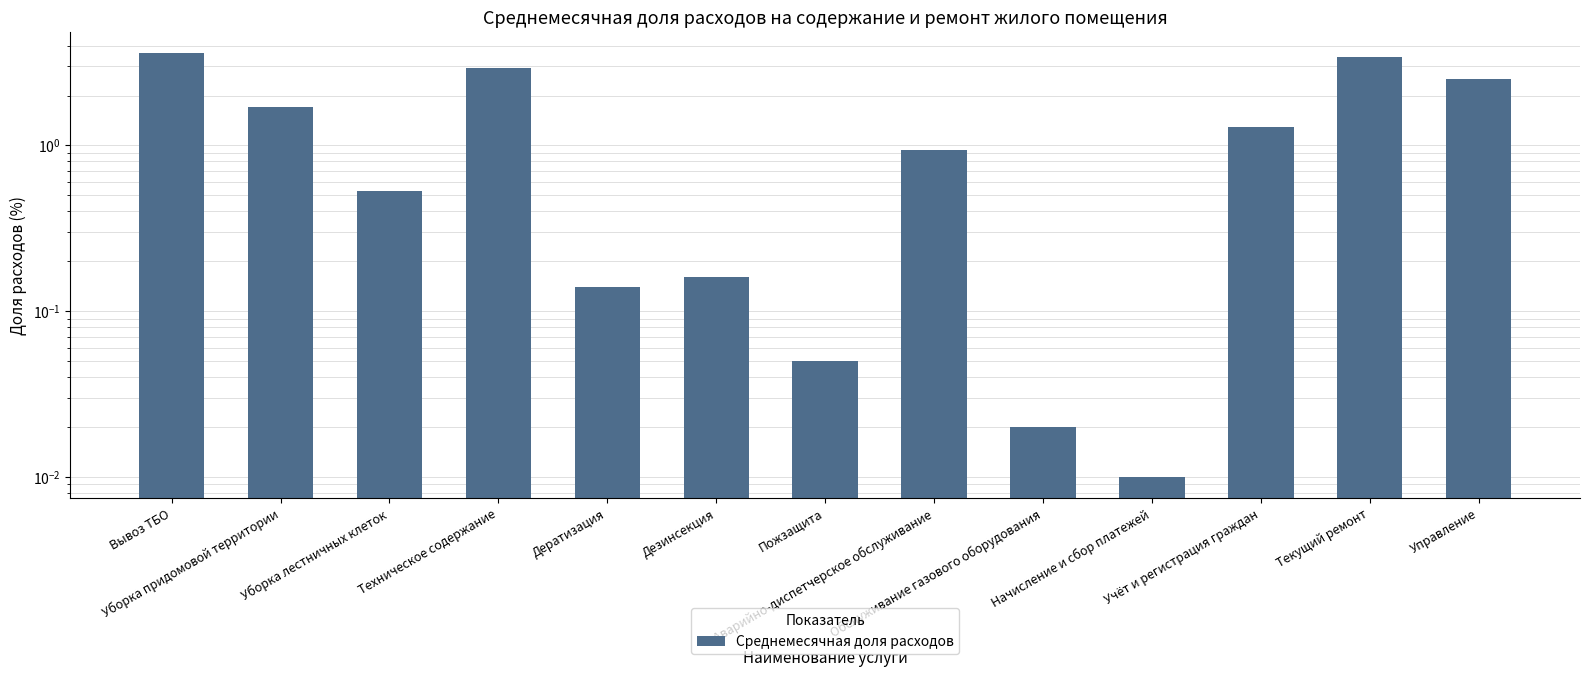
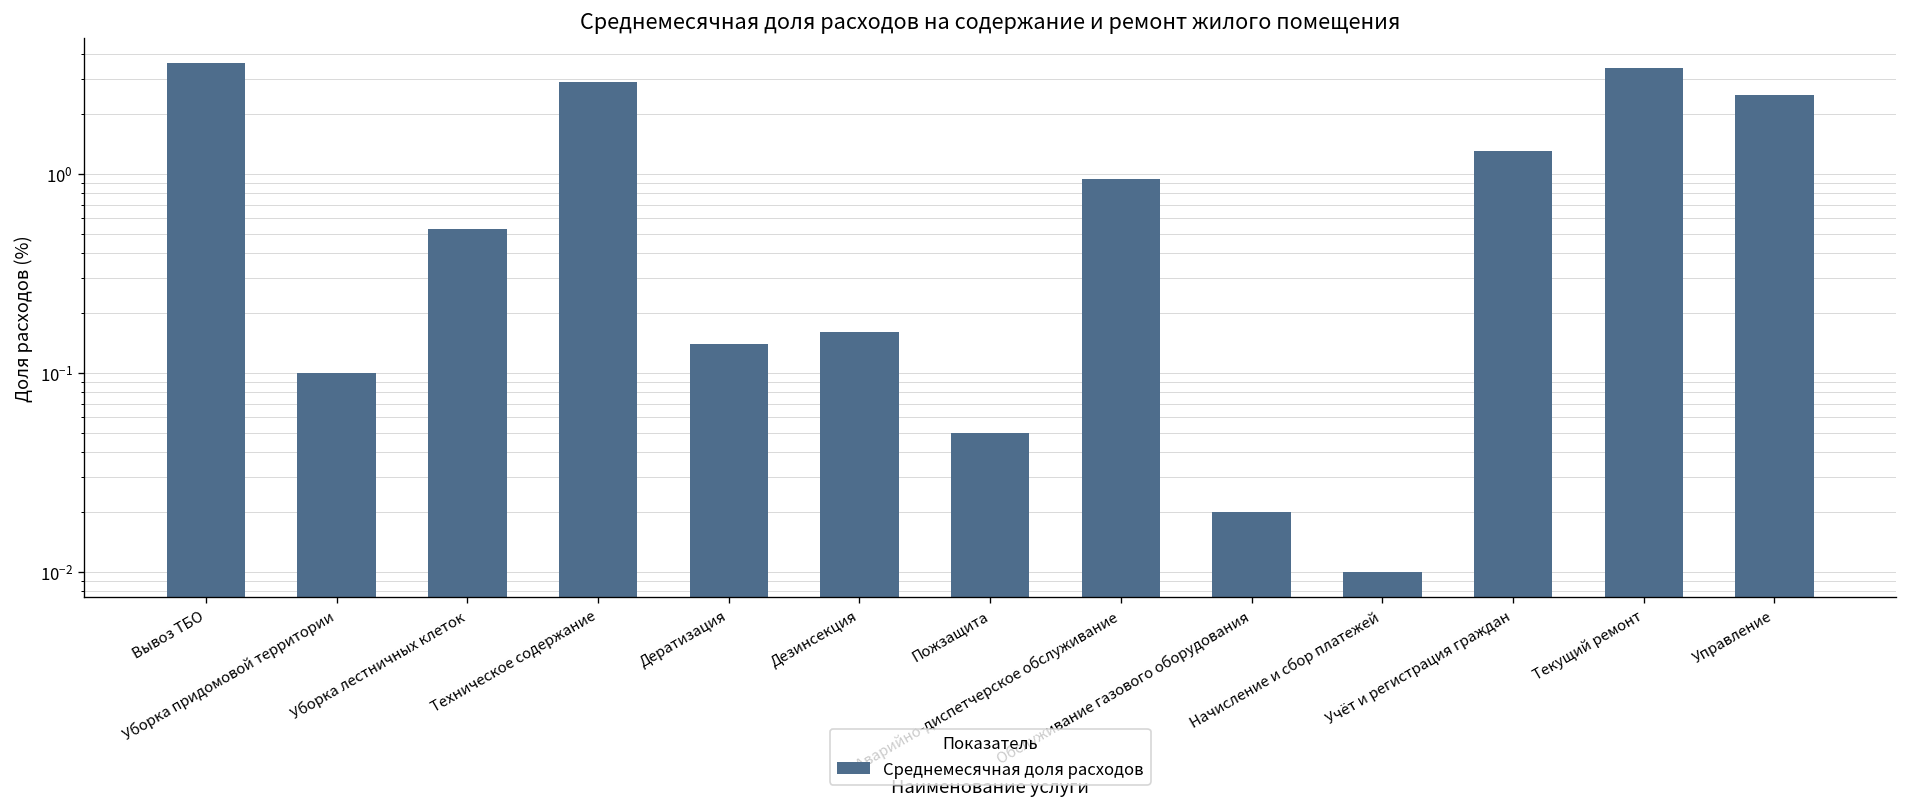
Уборка придомовой территории: 1.7 -> 0.1
